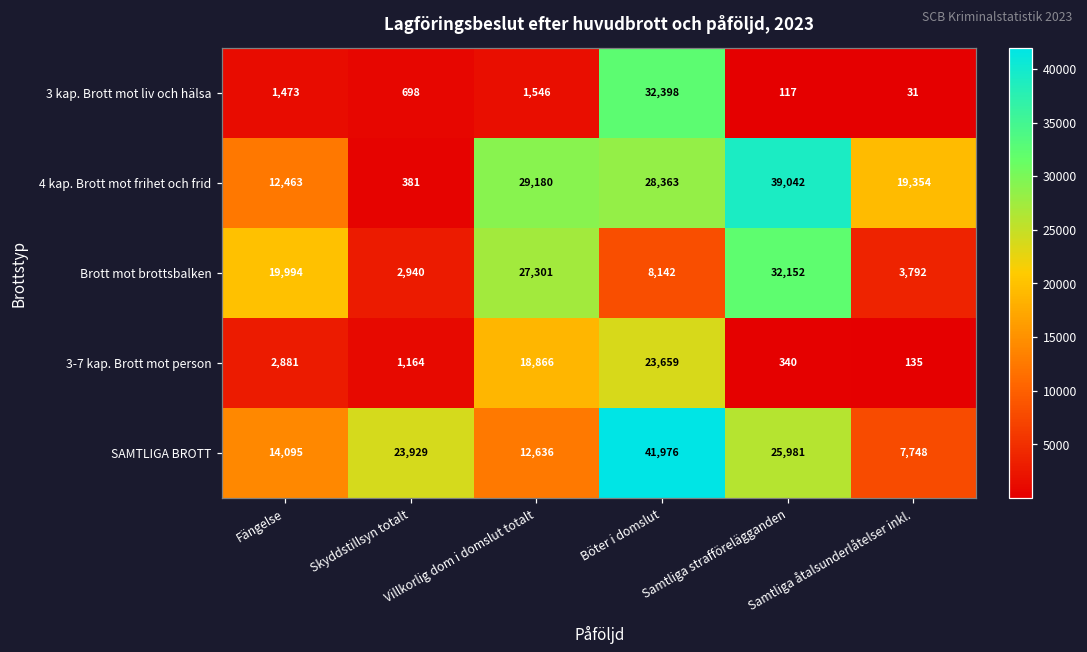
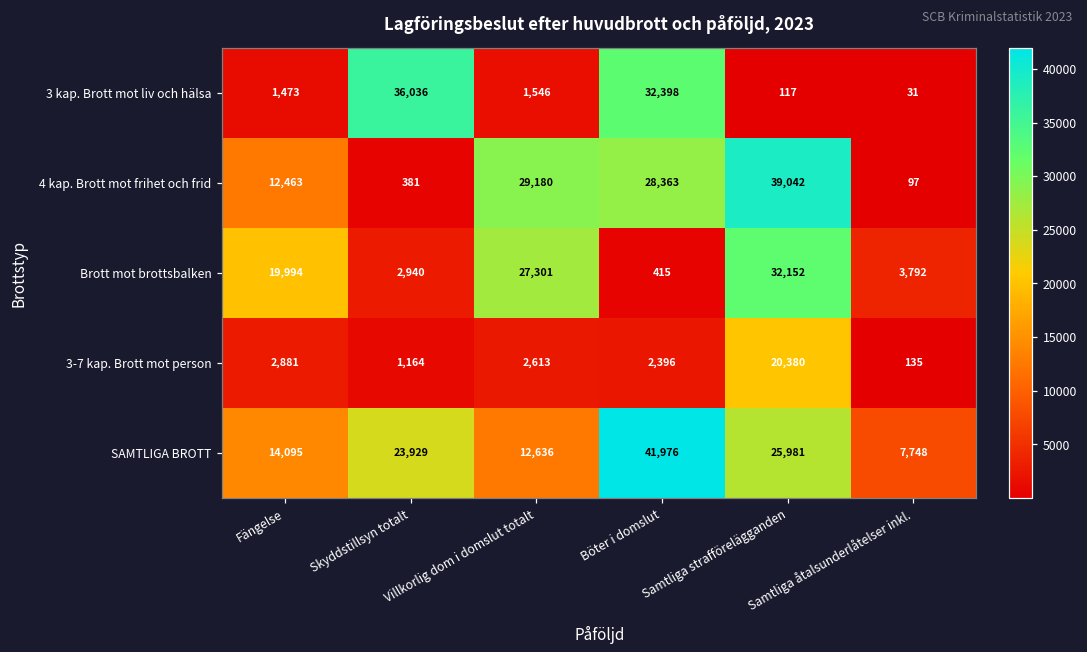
3 kap. Brott mot liv och hälsa, Skyddstillsyn totalt: 698 -> 36,036
4 kap. Brott mot frihet och frid, Samtliga åtalsunderlåtelser inkl.: 19,354 -> 97
Brott mot brottsbalken, Böter i domslut: 8,142 -> 415
3-7 kap. Brott mot person, Villkorlig dom i domslut totalt: 18,866 -> 2,613
3-7 kap. Brott mot person, Böter i domslut: 23,659 -> 2,396
3-7 kap. Brott mot person, Samtliga strafförelägganden: 340 -> 20,380
